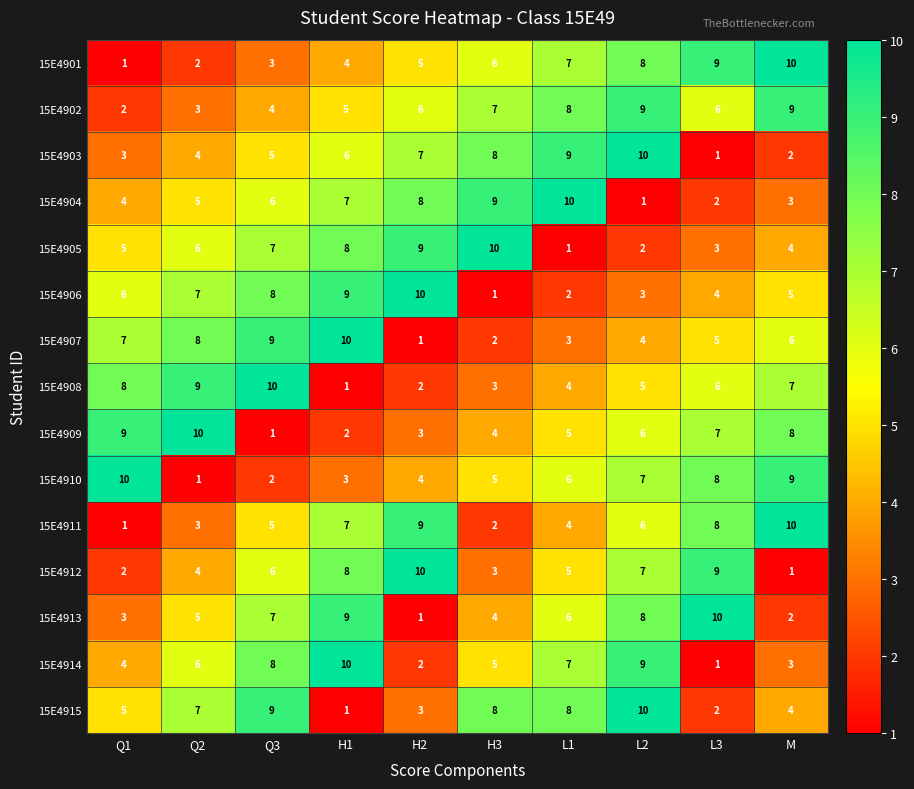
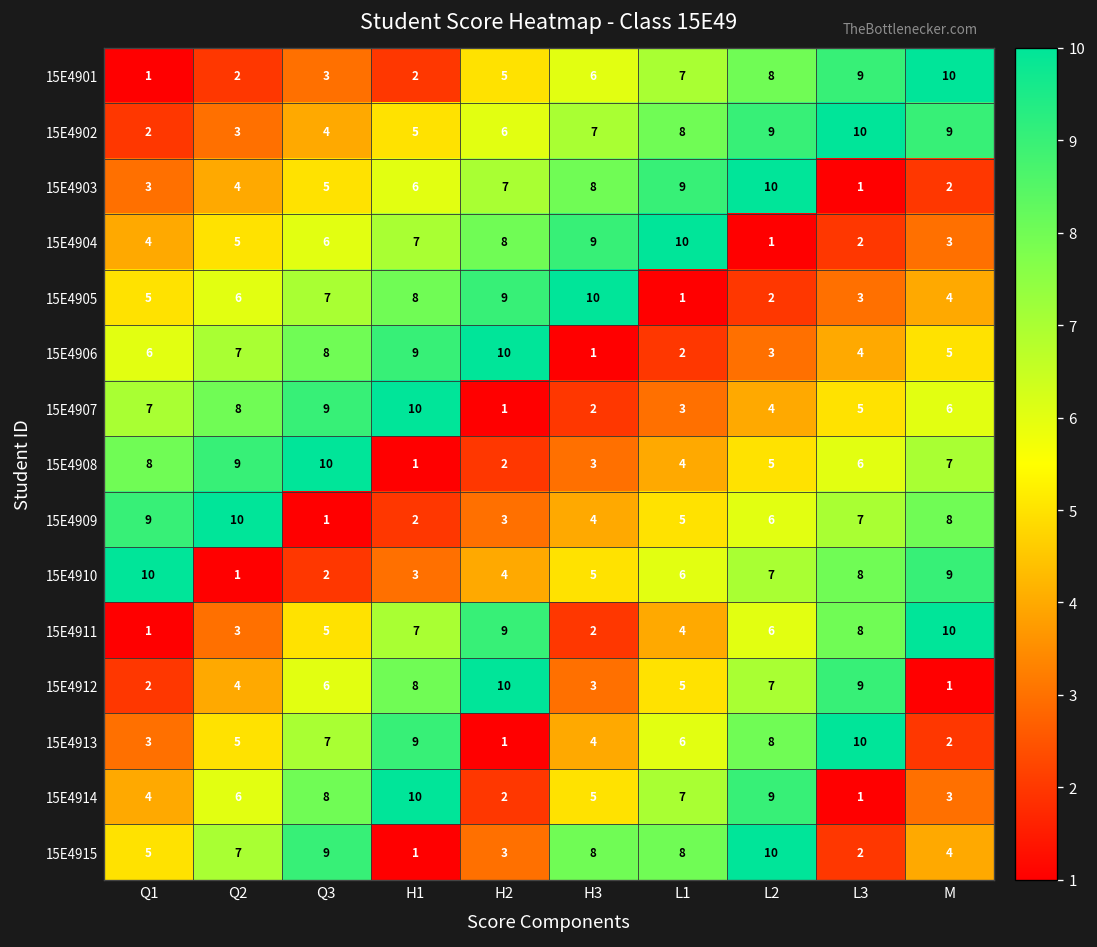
15E4901, H1: 4 -> 2
15E4902, L3: 6 -> 10
